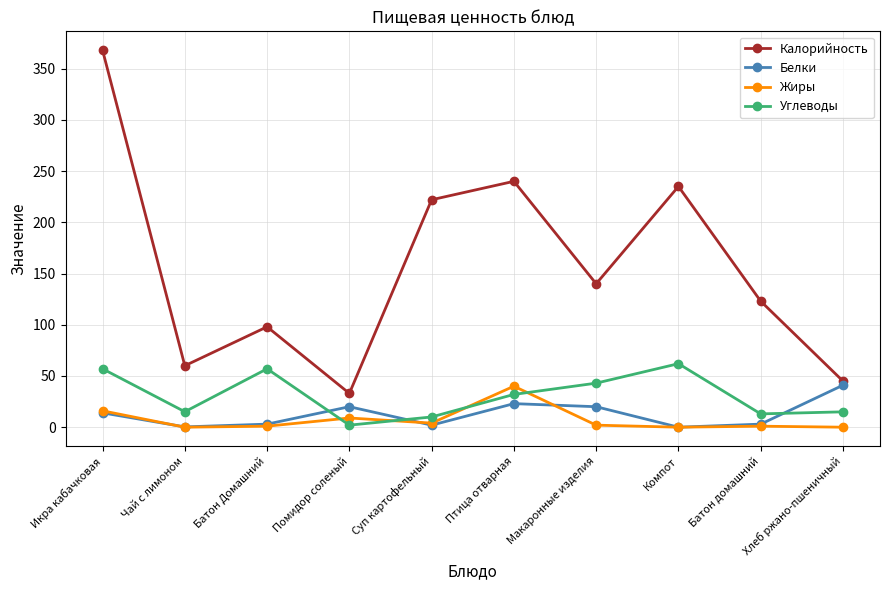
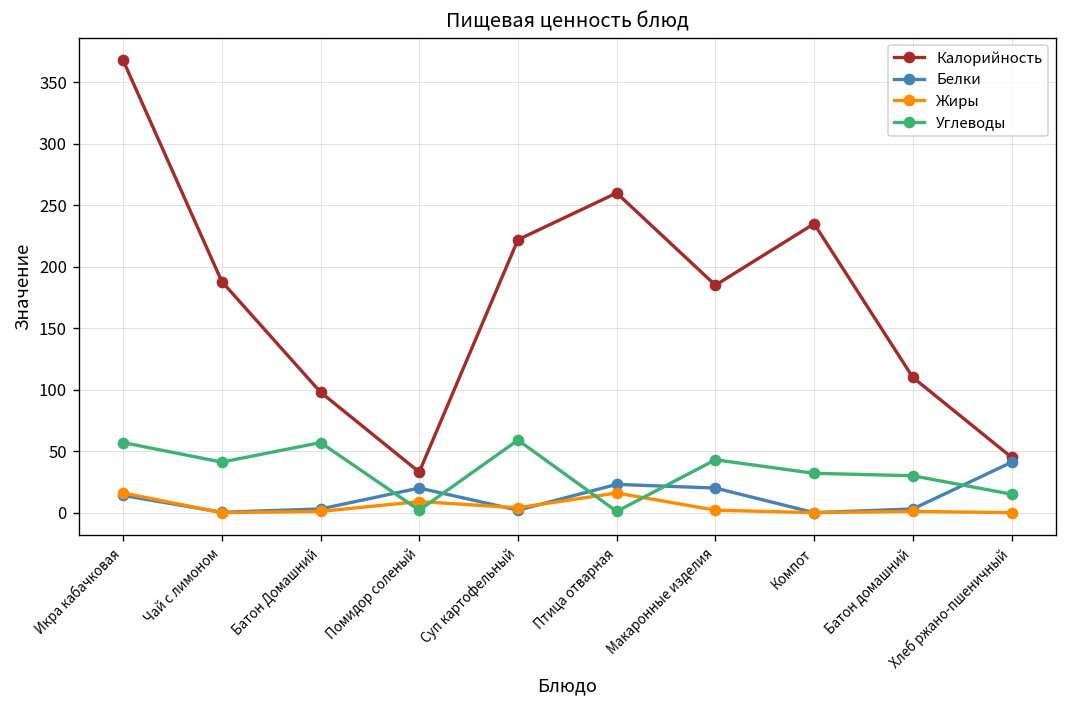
Калорийность, Чай с лимоном: 60 -> 188
Углеводы, Чай с лимоном: 15 -> 41
Углеводы, Суп картофельный: 10 -> 59
Калорийность, Птица отварная: 240 -> 260
Жиры, Птица отварная: 40 -> 16
Углеводы, Птица отварная: 32 -> 1
Калорийность, Макаронные изделия: 140 -> 185
Углеводы, Компот: 62 -> 32
Калорийность, Батон домашний: 123 -> 110
Углеводы, Батон домашний: 13 -> 30
